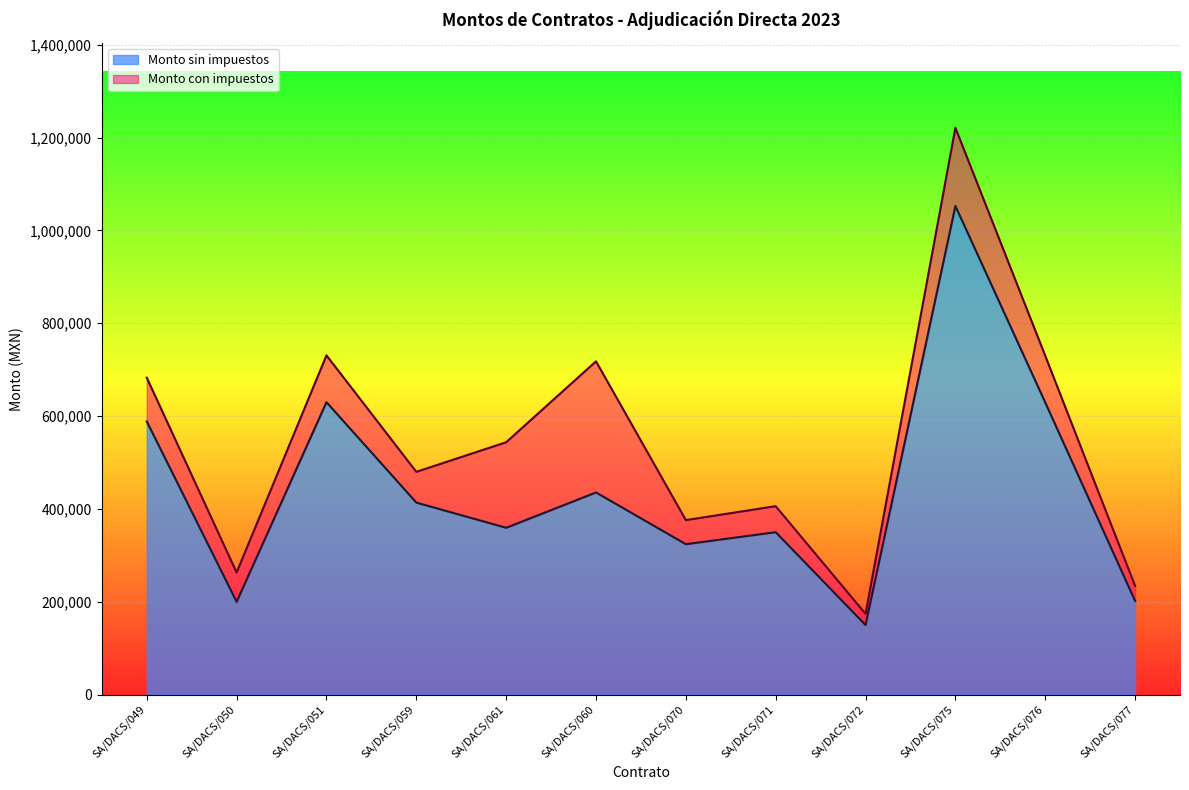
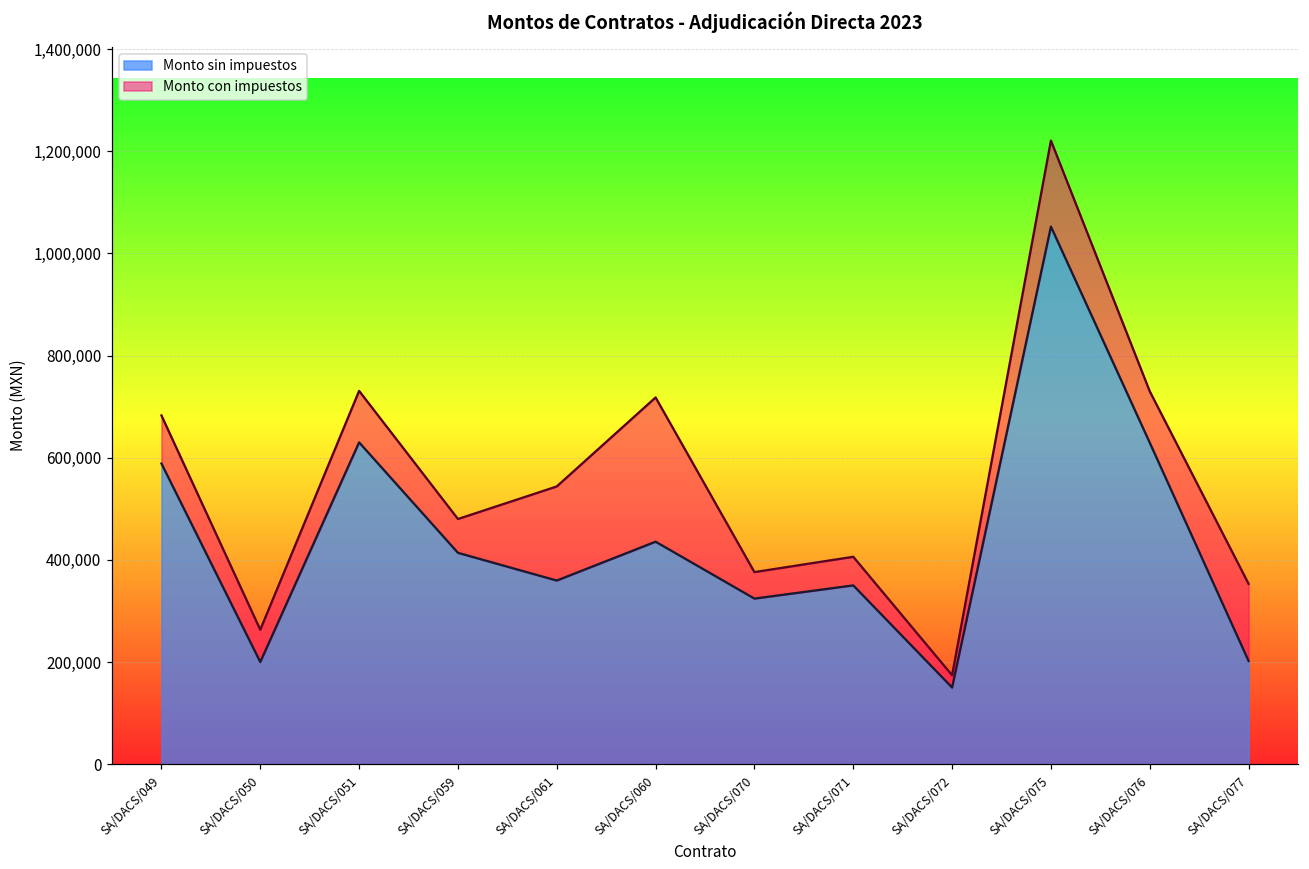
Monto con impuestos, SA/DACS/077: 230,000 -> 350,000
